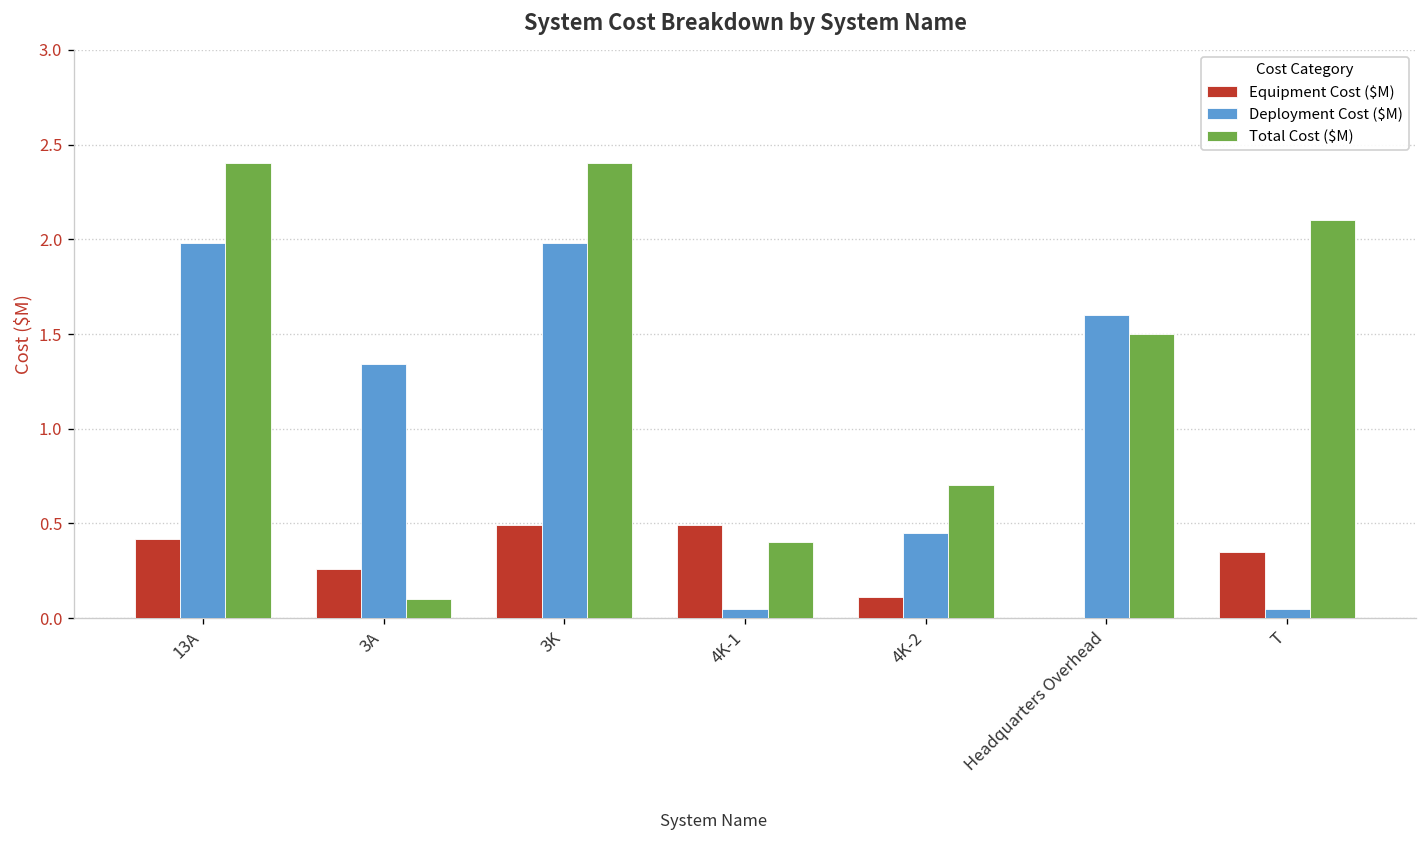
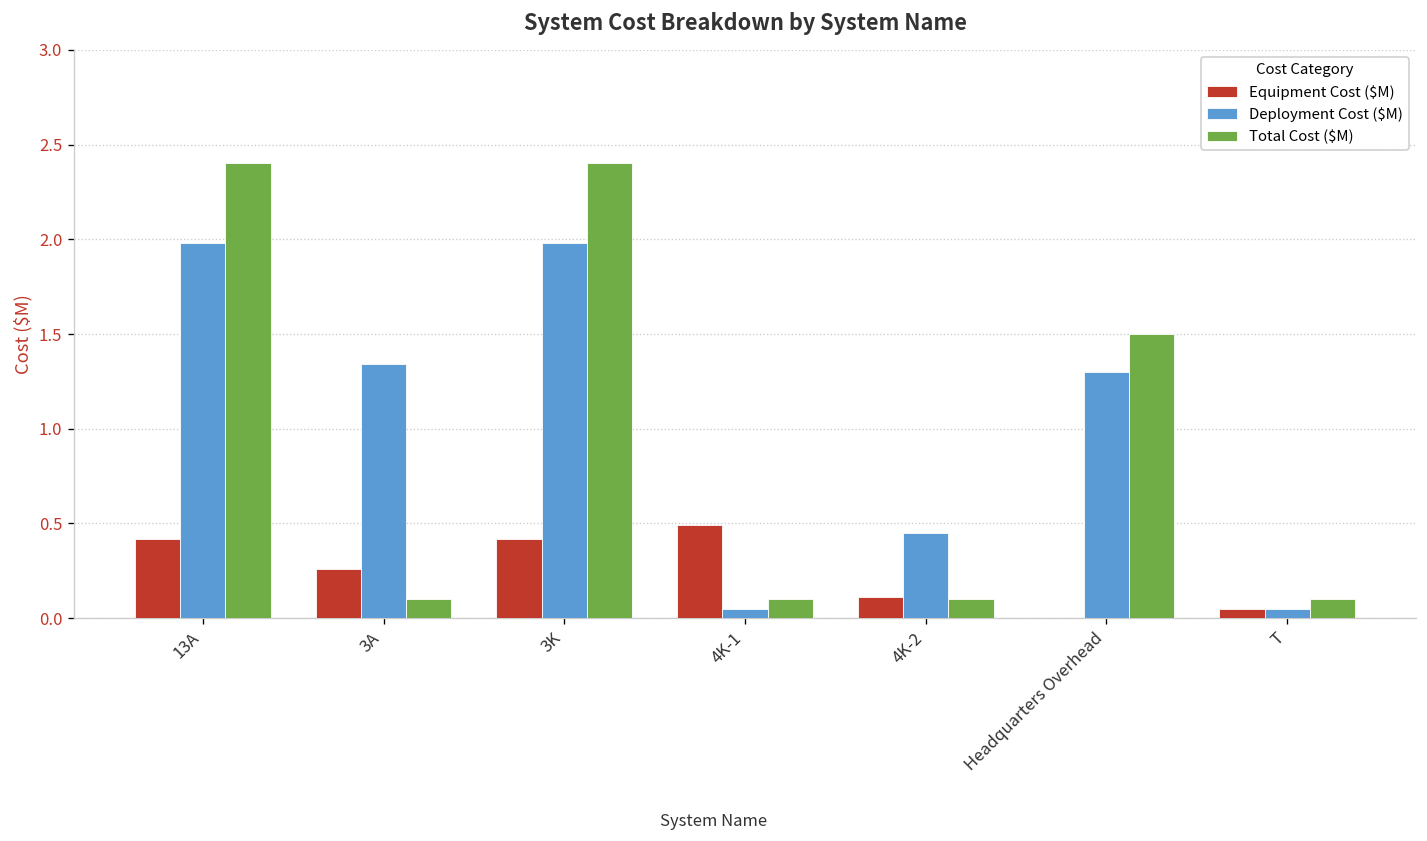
Equipment Cost ($M), 3K: 0.49 -> 0.42
Total Cost ($M), 4K-1: 0.4 -> 0.1
Total Cost ($M), 4K-2: 0.7 -> 0.1
Deployment Cost ($M), Headquarters Overhead: 1.6 -> 1.3
Equipment Cost ($M), T: 0.35 -> 0.05
Total Cost ($M), T: 2.1 -> 0.1
